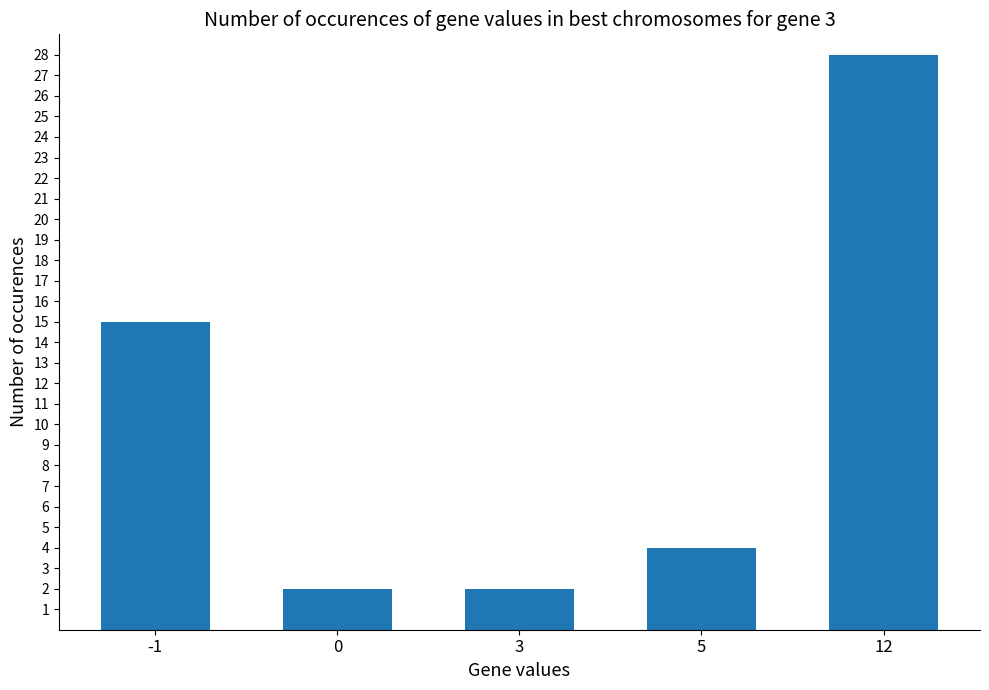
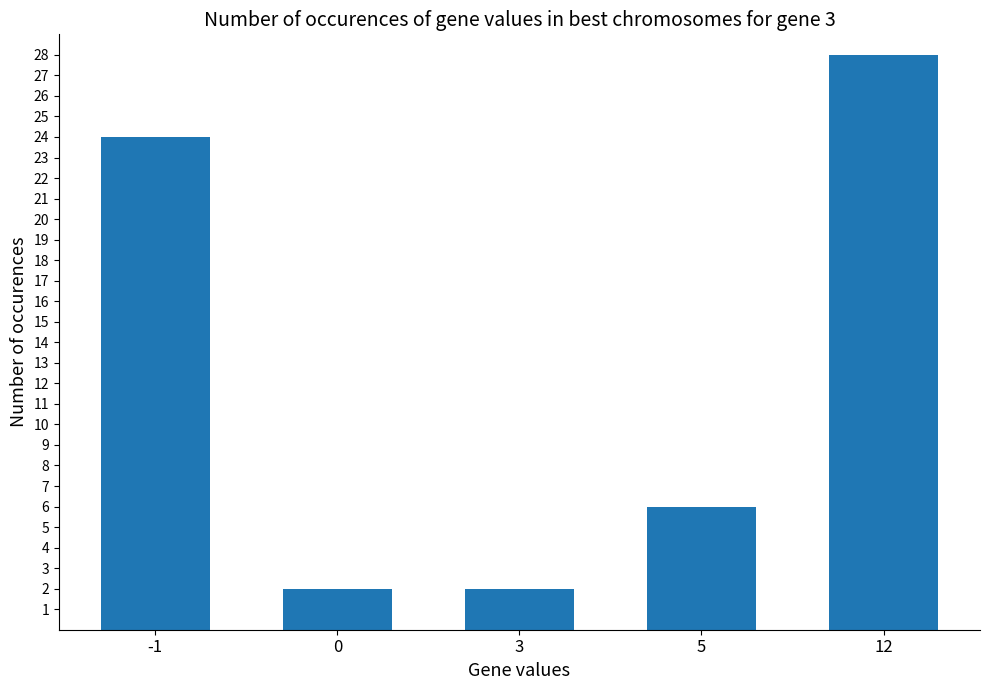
-1: 15 -> 24
5: 4 -> 6
